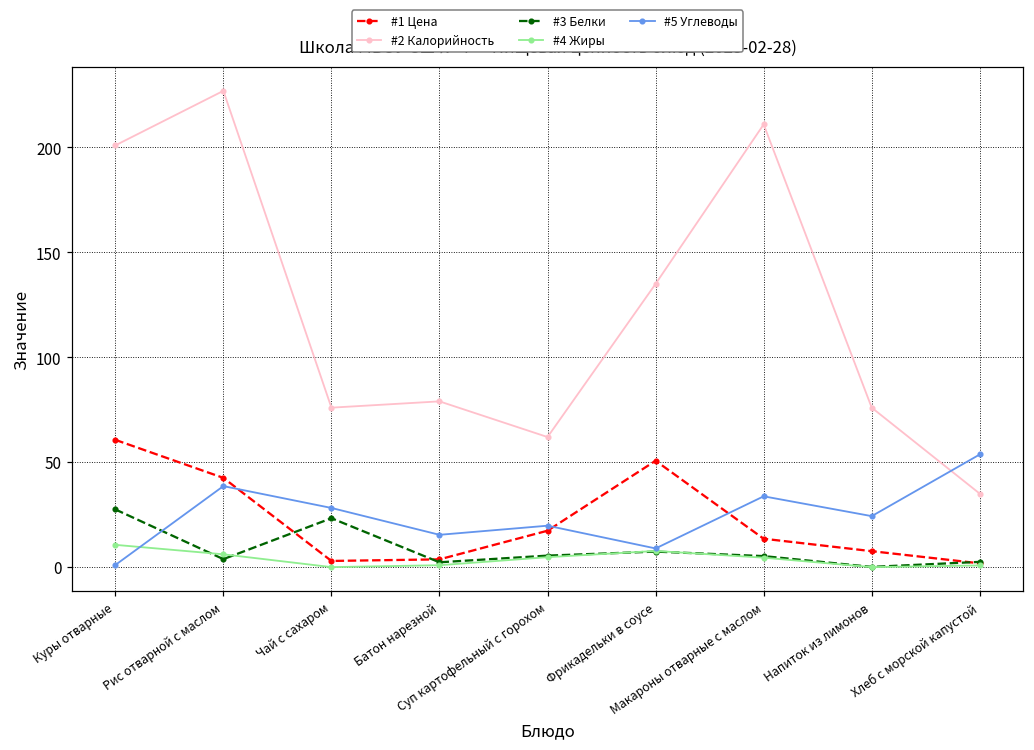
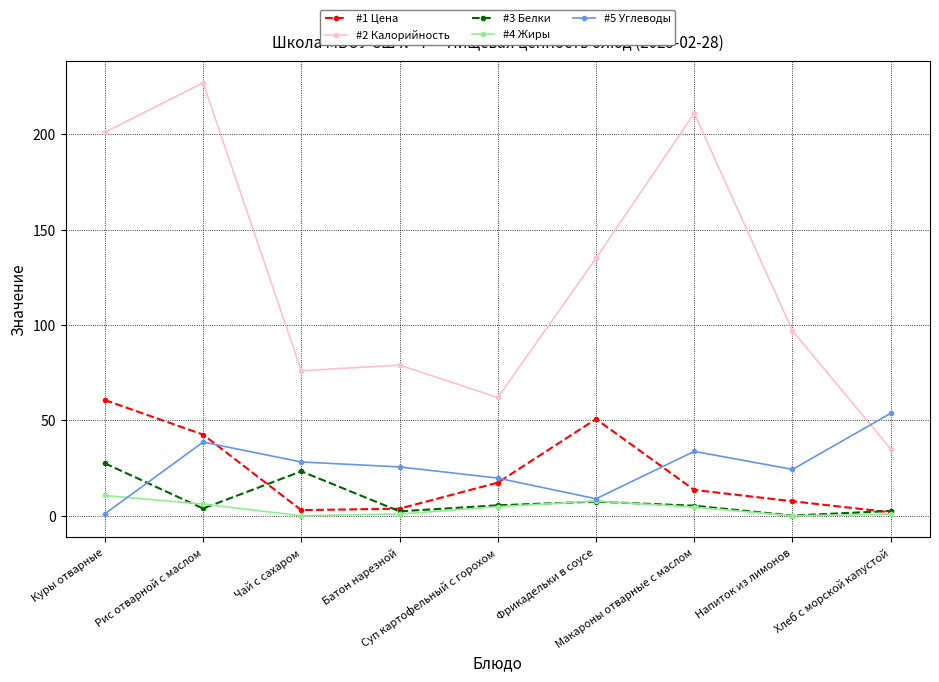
#5 Углеводы, Батон нарезной: 15 -> 26
#2 Калорийность, Напиток из лимонов: 76 -> 97
